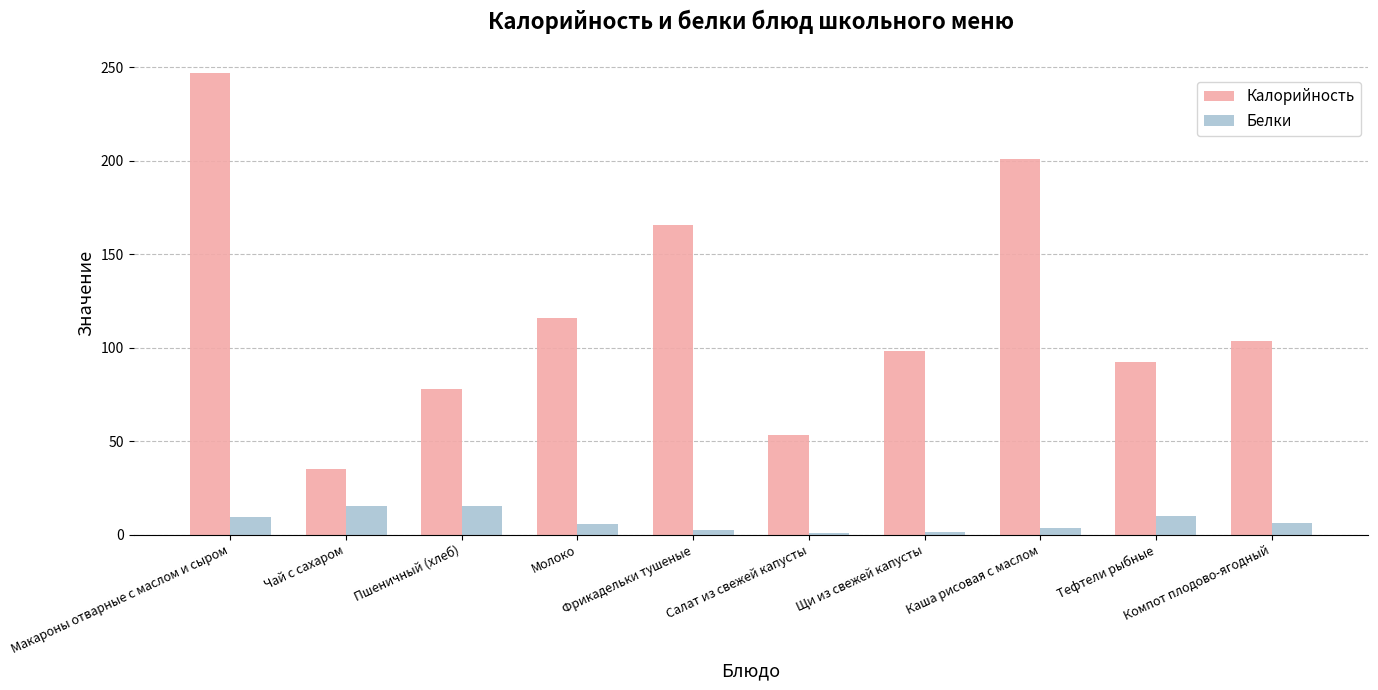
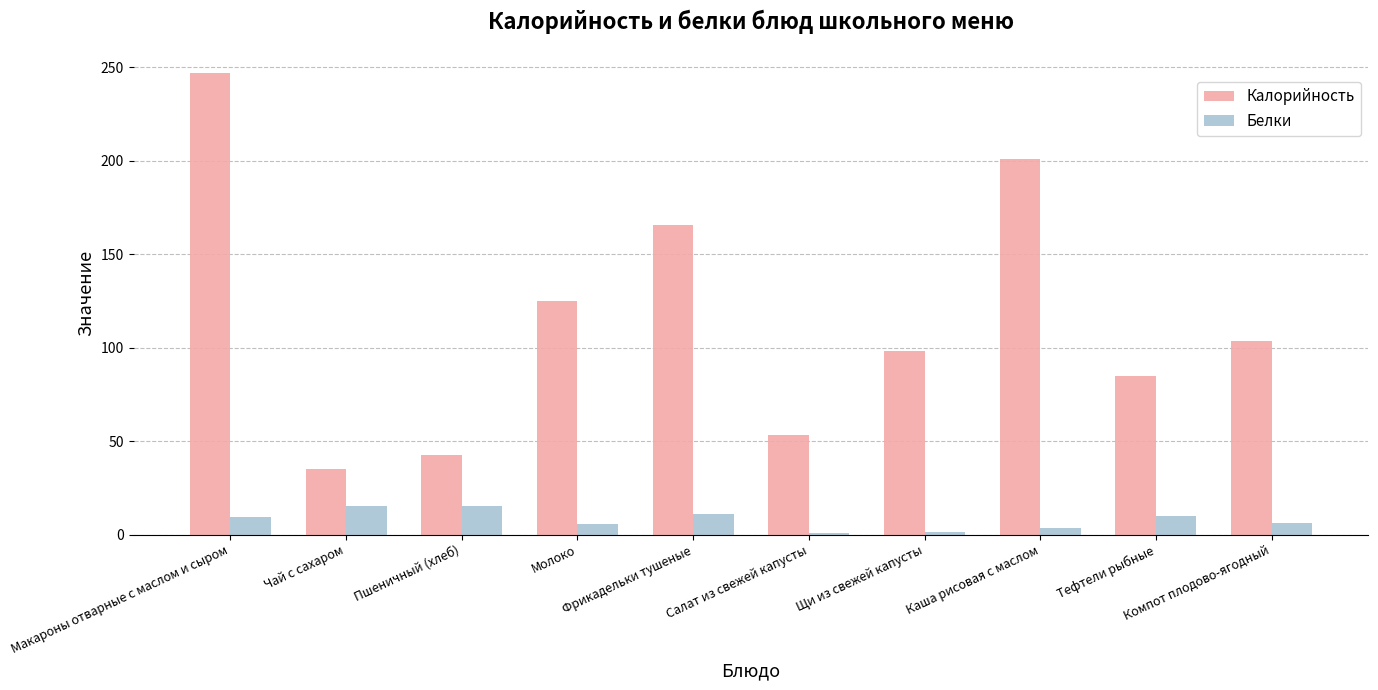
Калорийность, Пшеничный (хлеб): 78 -> 43
Калорийность, Молоко: 116 -> 125
Белки, Фрикадельки тушеные: 3 -> 11
Калорийность, Тефтели рыбные: 92 -> 85
